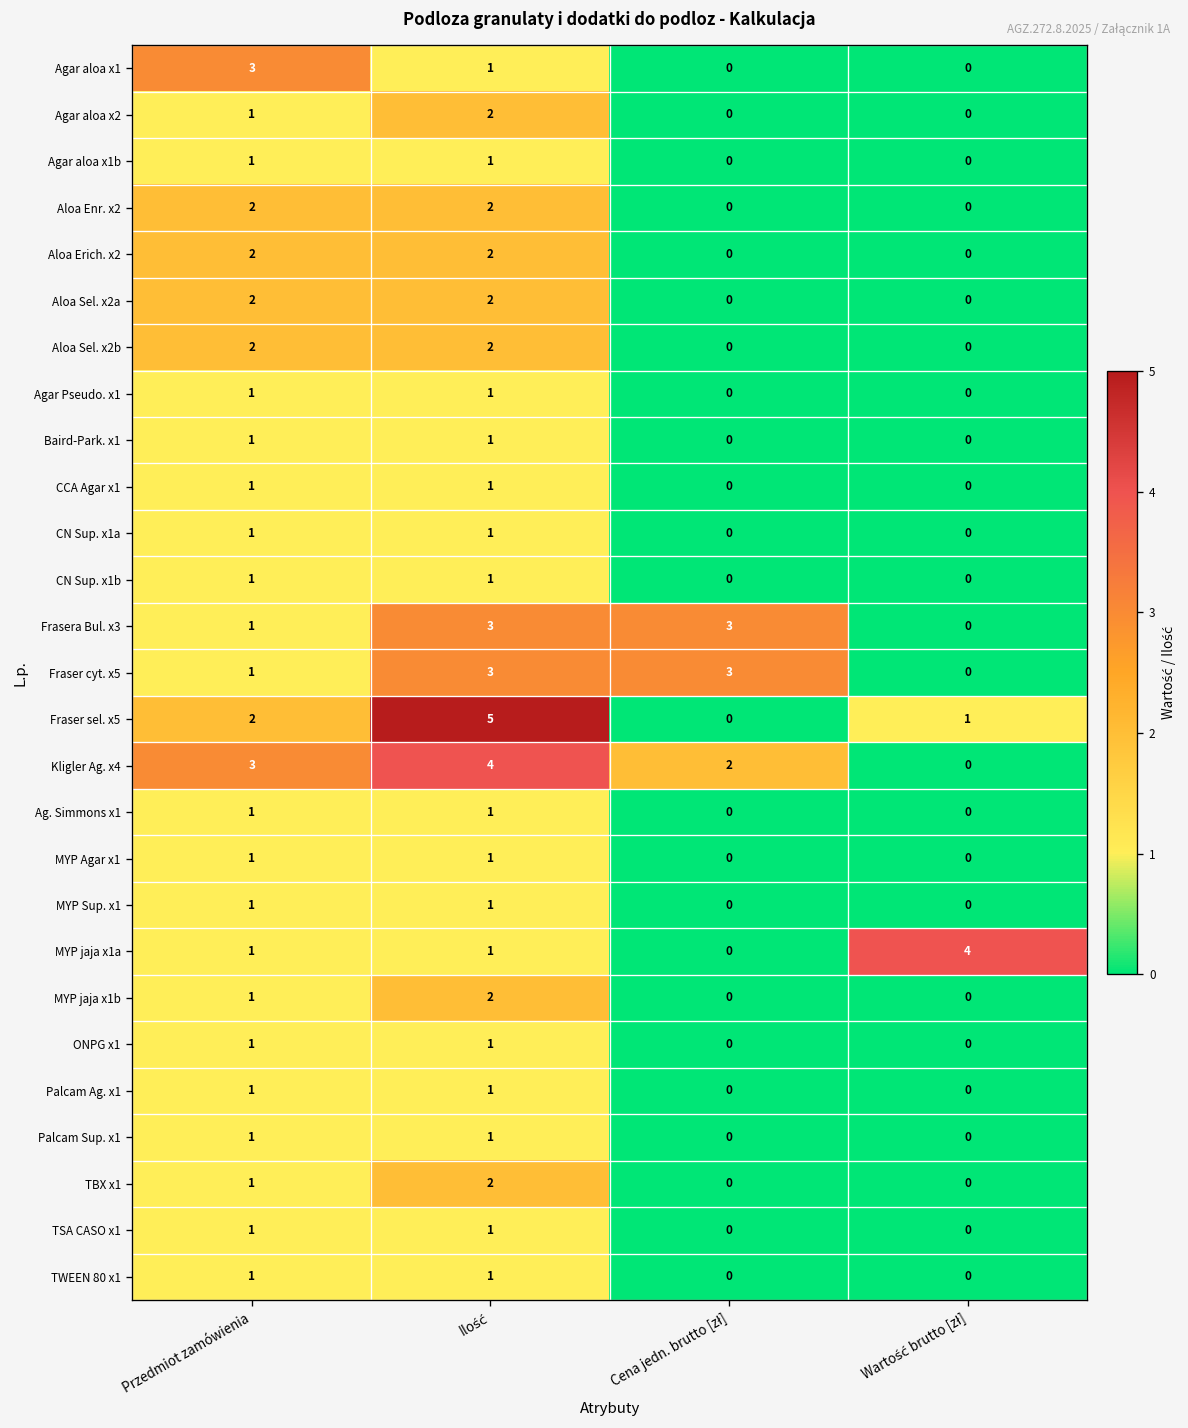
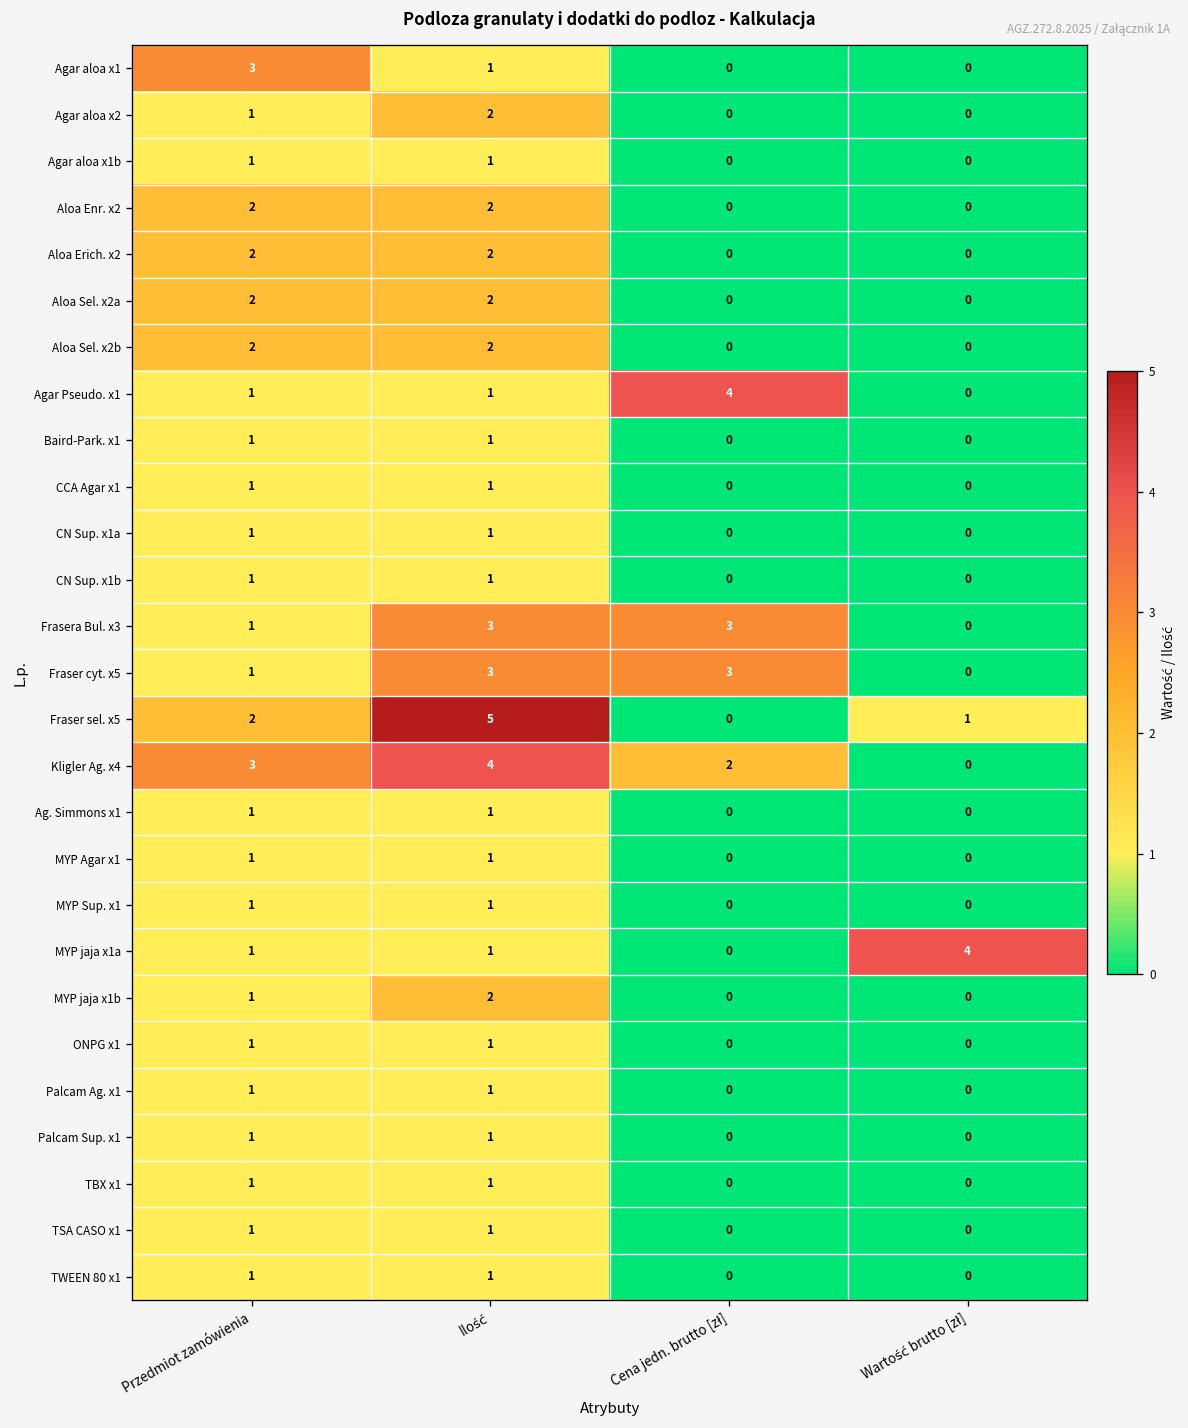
Agar Pseudo. x1, Cena jedn. brutto [zł]: 0 -> 4
TBX x1, Ilość: 2 -> 1
